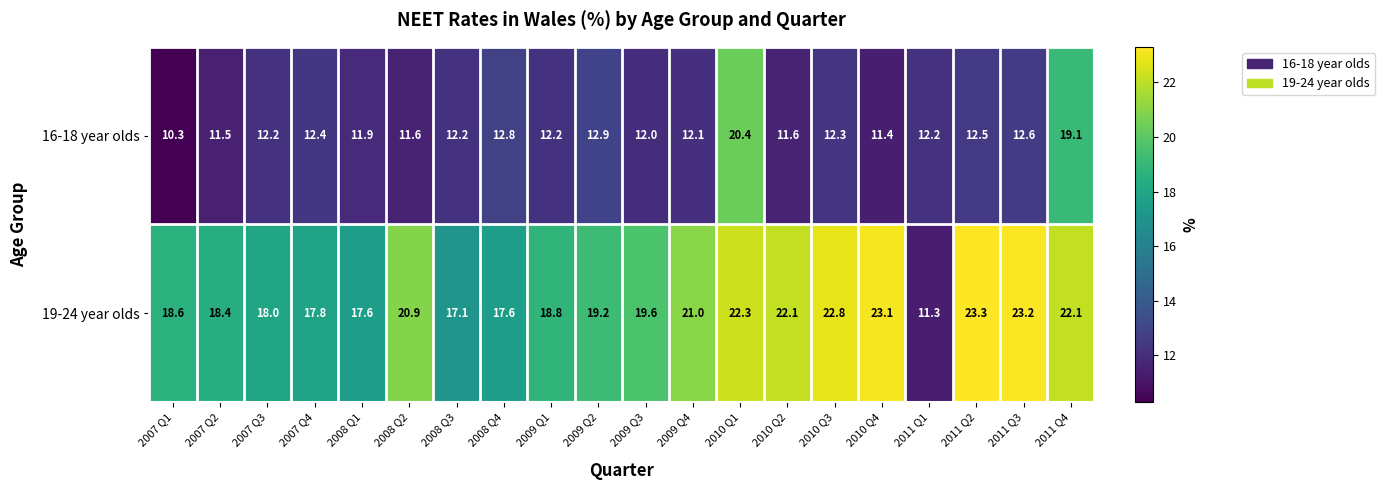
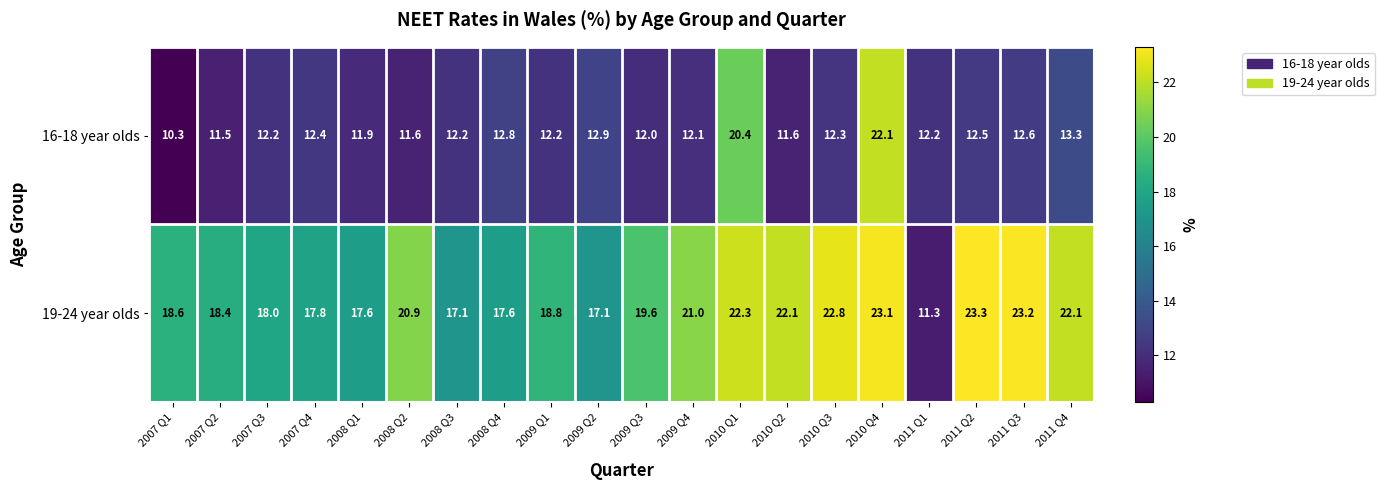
16-18 year olds, 2010 Q4: 11.4 -> 22.1
16-18 year olds, 2011 Q4: 19.1 -> 13.3
19-24 year olds, 2009 Q2: 19.2 -> 17.1
